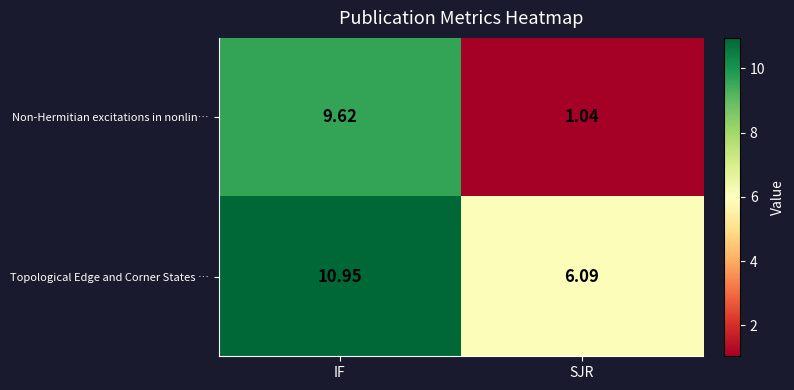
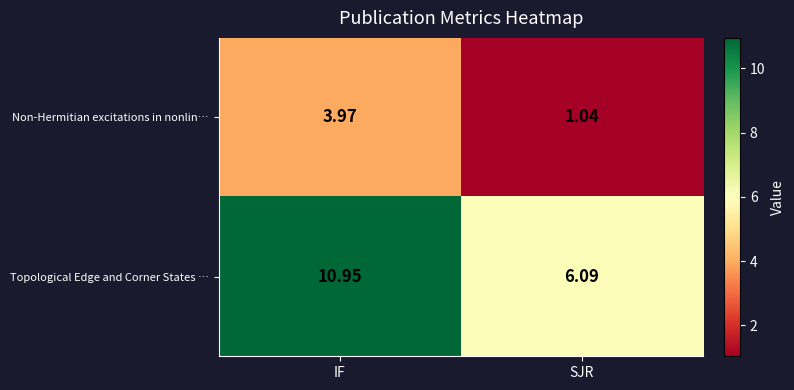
Non-Hermitian excitations in nonlin…, IF: 9.62 -> 3.97
